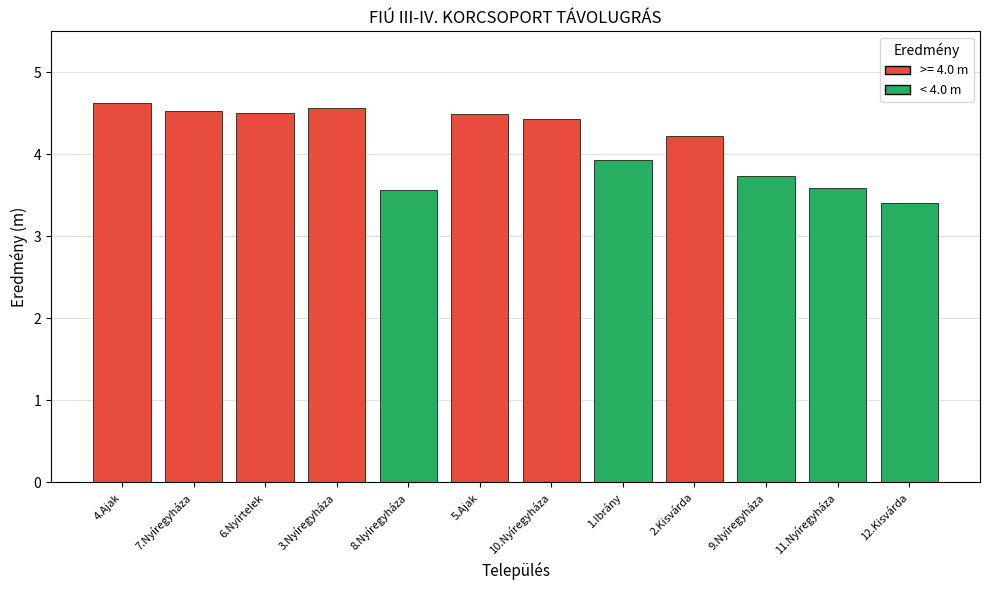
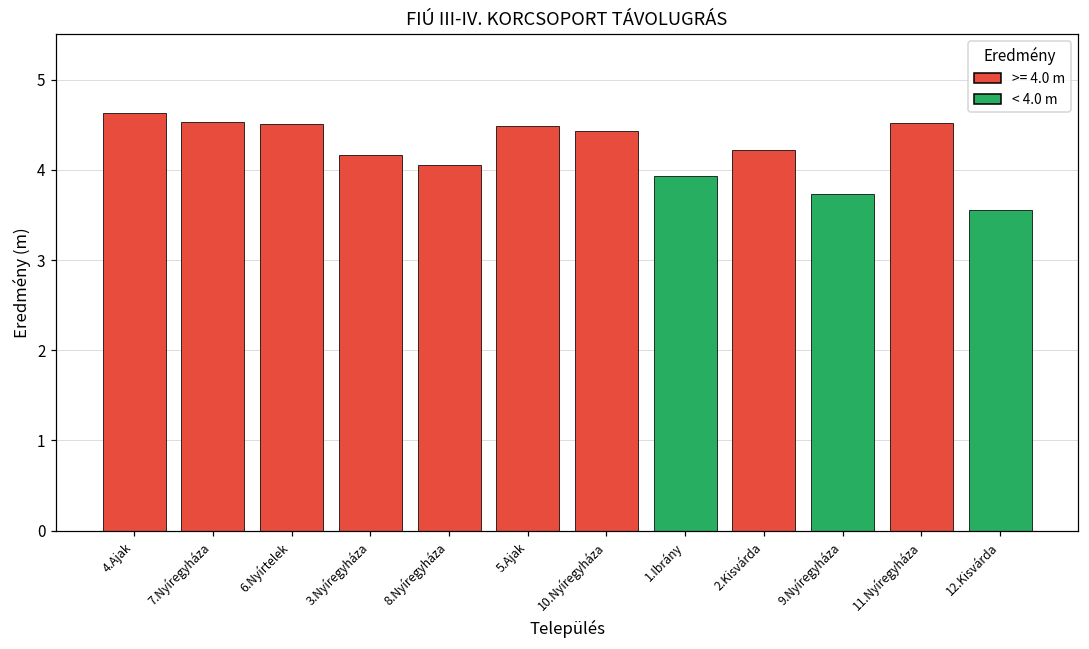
3.Nyíregyháza: 4.6 -> 4.2
8.Nyíregyháza: 3.6 -> 4.1
11.Nyíregyháza: 3.6 -> 4.5
12.Kisvárda: 3.4 -> 3.6
